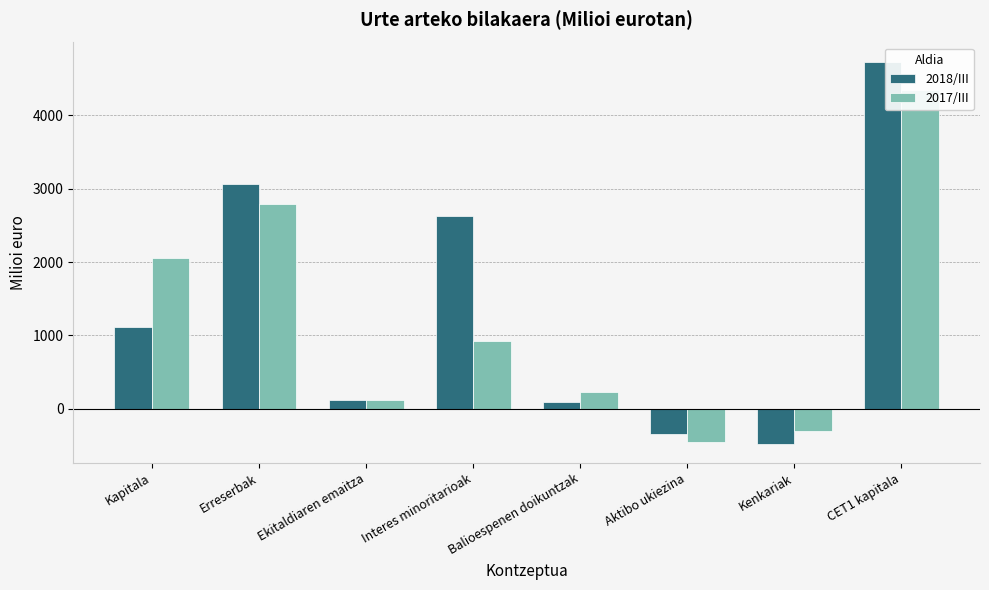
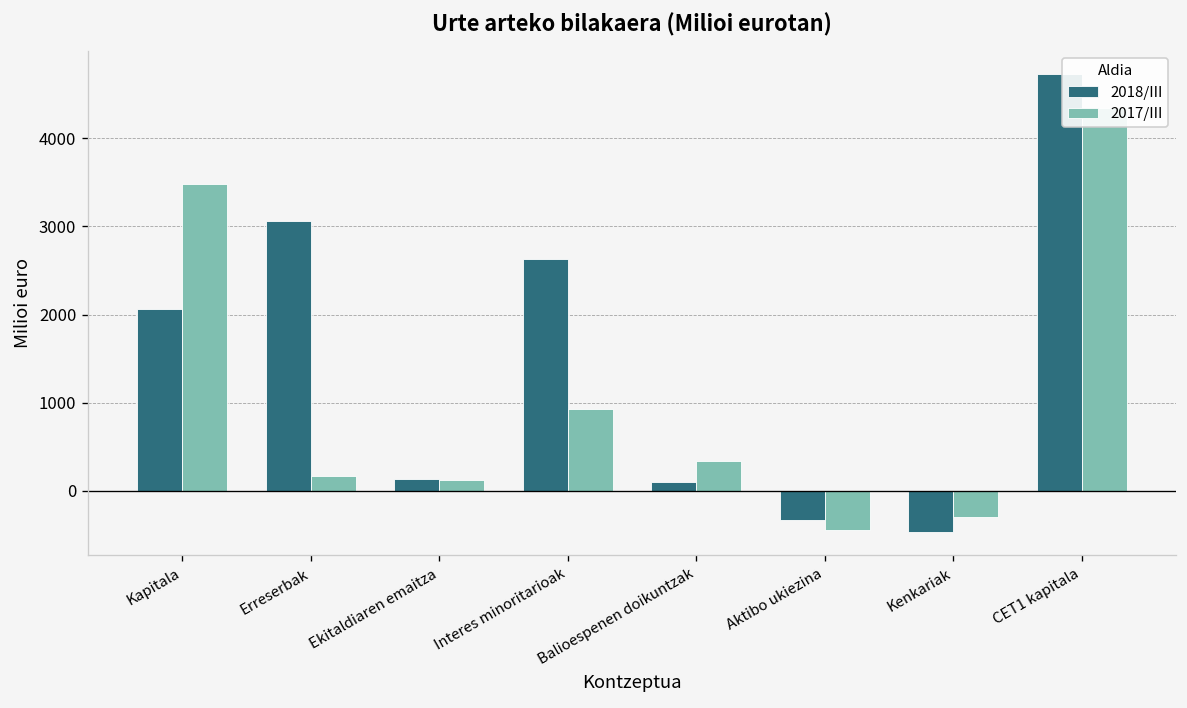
2018/III, Kapitala: 1100 -> 2100
2017/III, Kapitala: 2100 -> 3500
2017/III, Erreserbak: 2800 -> 200
2017/III, Balioespenen doikuntzak: 200 -> 300
